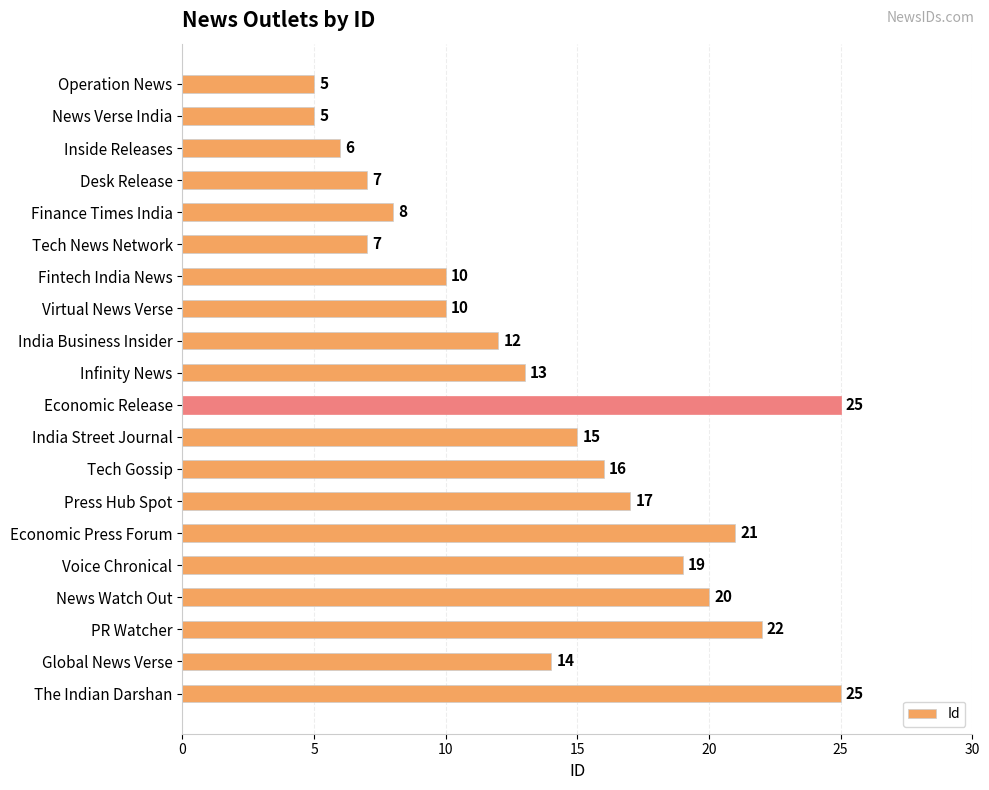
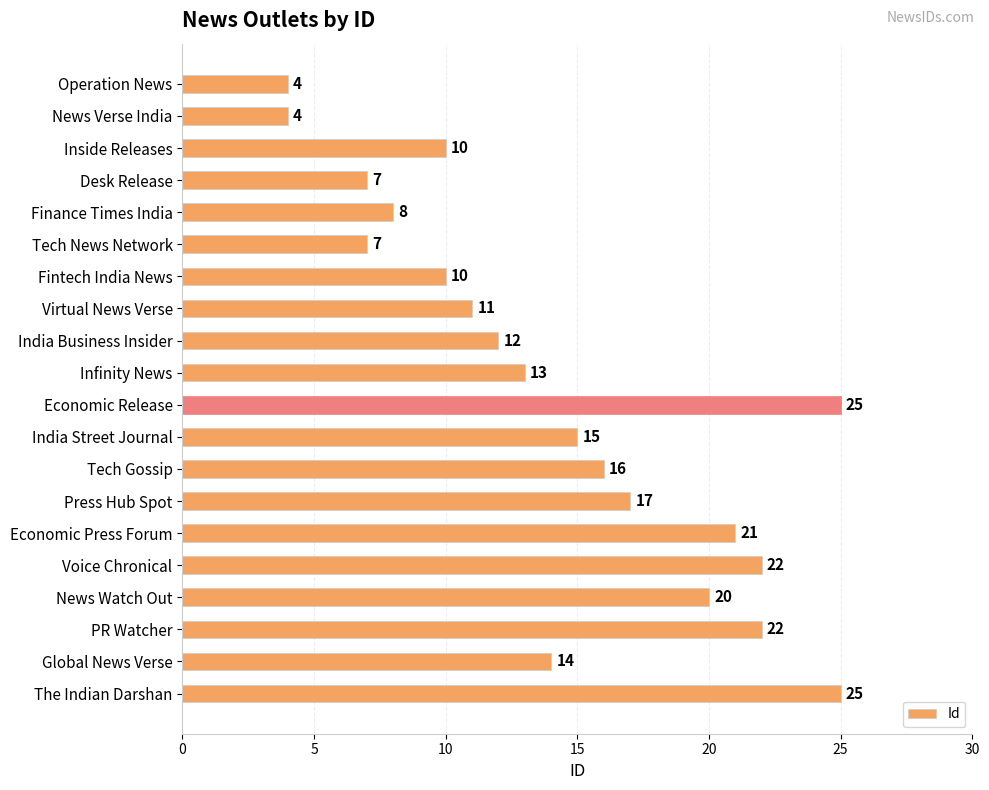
Operation News: 5 -> 4
News Verse India: 5 -> 4
Inside Releases: 6 -> 10
Virtual News Verse: 10 -> 11
Voice Chronical: 19 -> 22
